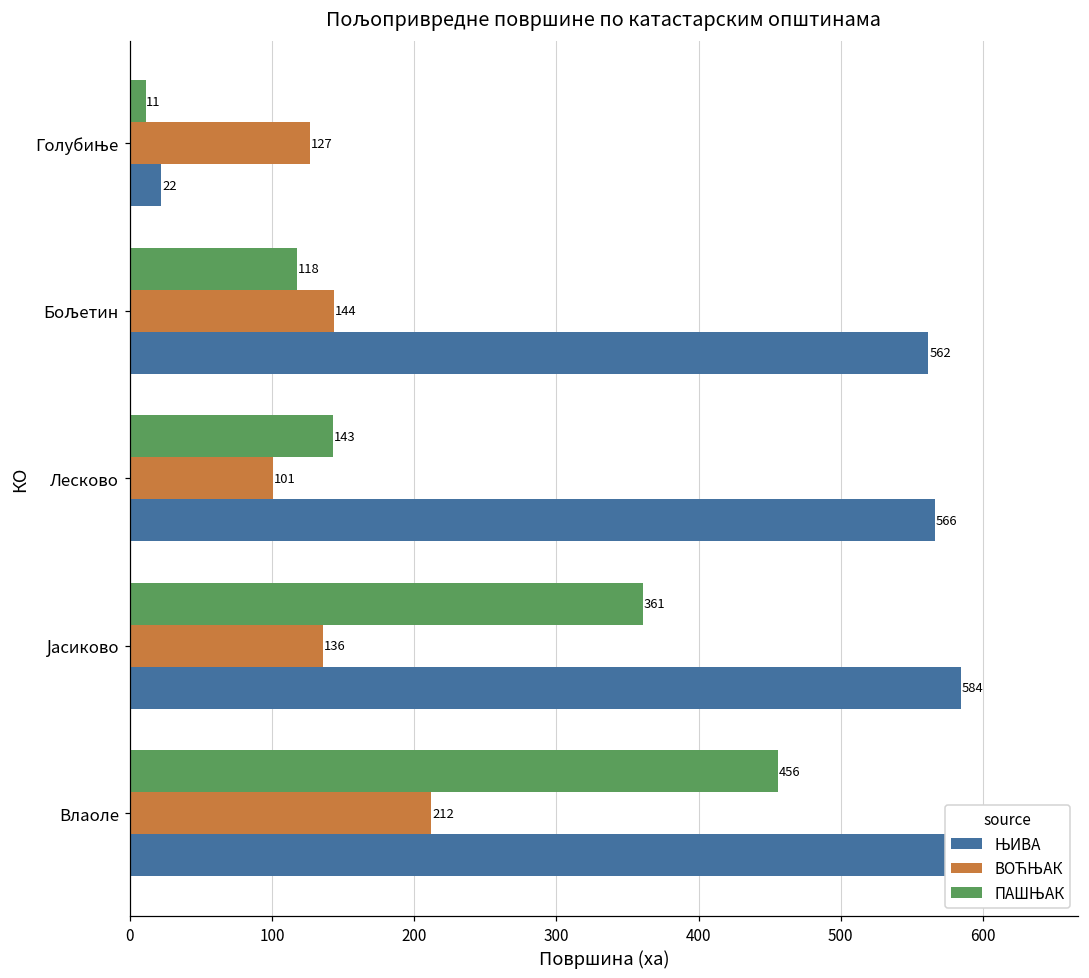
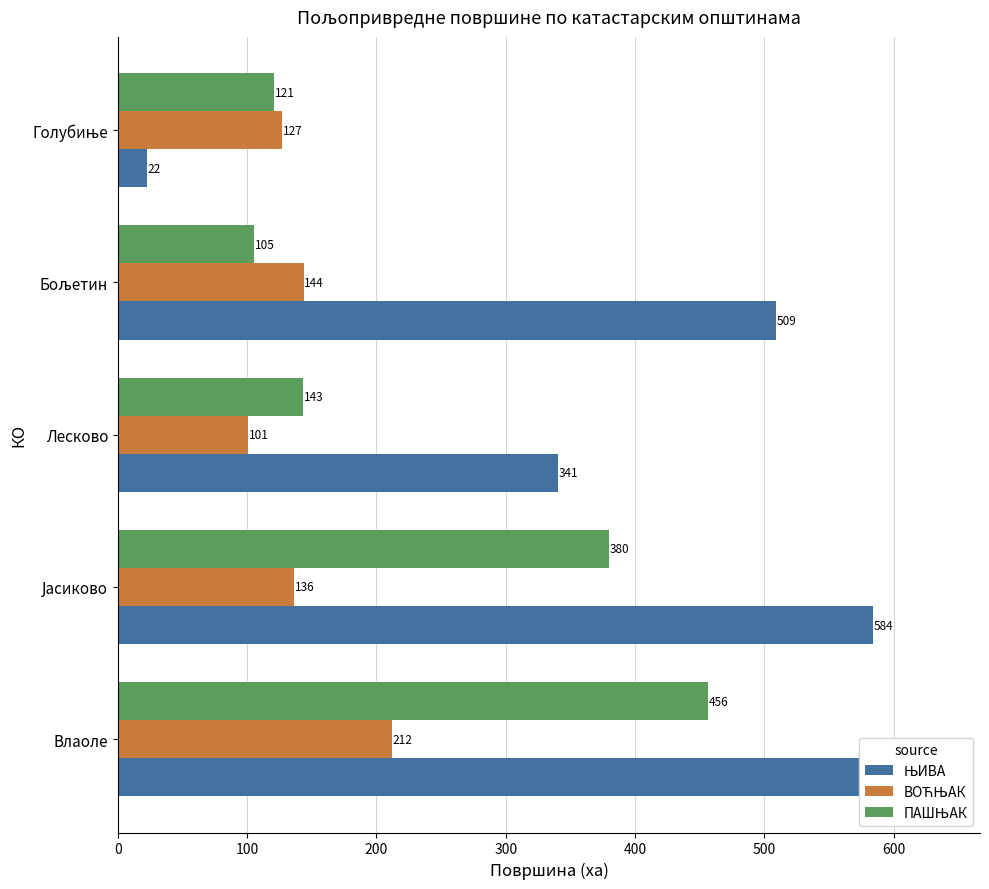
ПАШЊАК, Голубиње: 11 -> 121
ПАШЊАК, Бољетин: 118 -> 105
ЊИВА, Бољетин: 562 -> 509
ЊИВА, Лесково: 566 -> 341
ПАШЊАК, Јасиково: 361 -> 380
